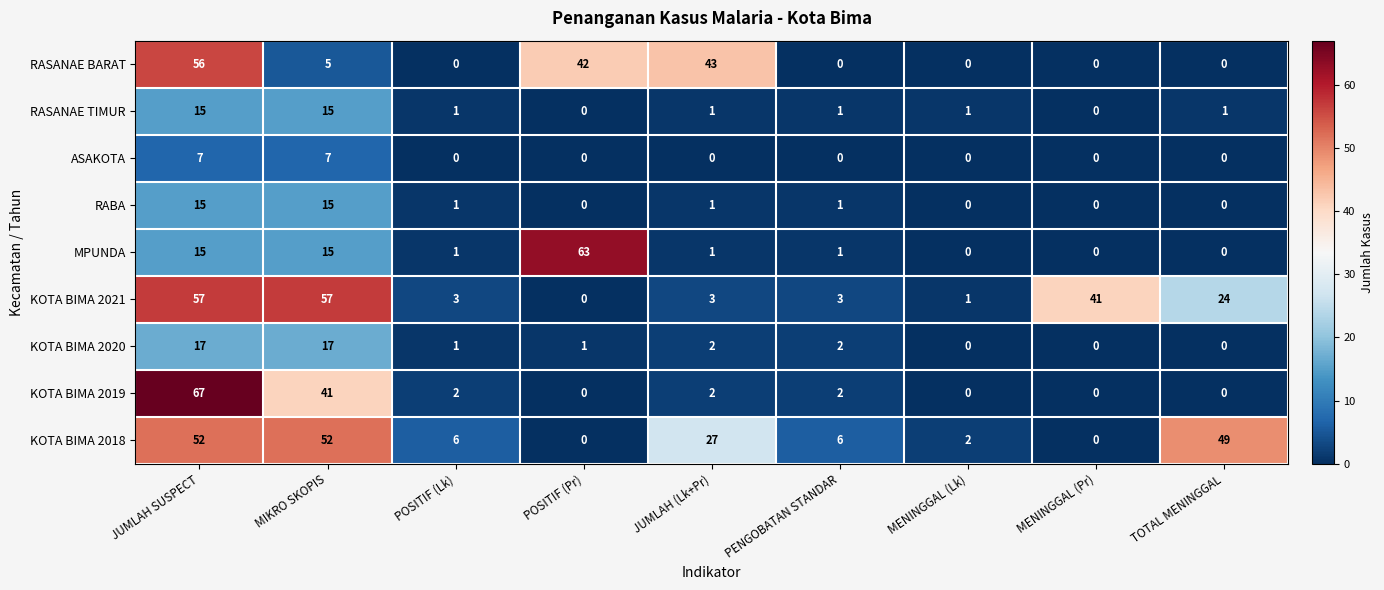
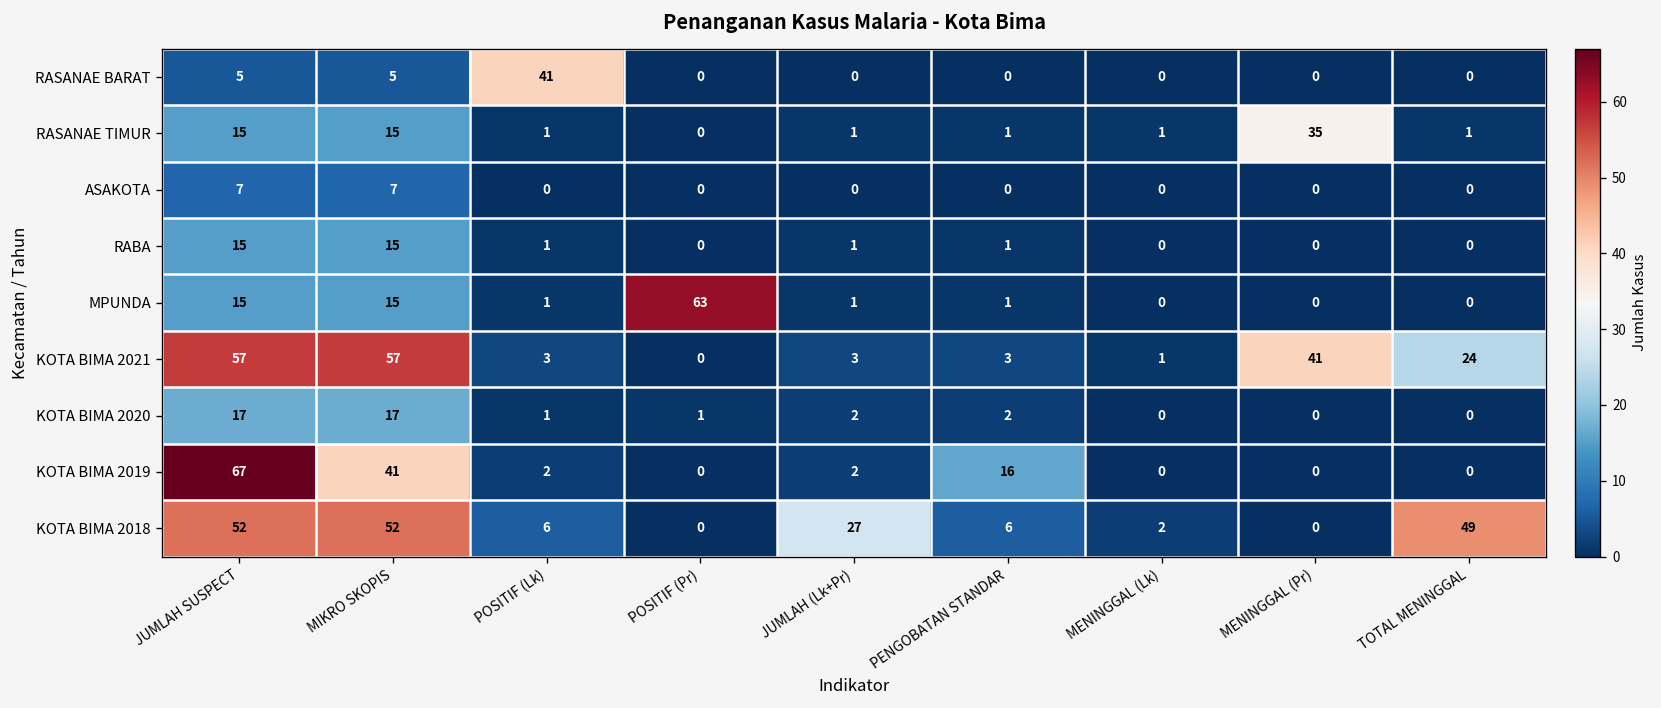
RASANAE BARAT, JUMLAH SUSPECT: 56 -> 5
RASANAE BARAT, POSITIF (Lk): 0 -> 41
RASANAE BARAT, POSITIF (Pr): 42 -> 0
RASANAE BARAT, JUMLAH (Lk+Pr): 43 -> 0
RASANAE TIMUR, MENINGGAL (Pr): 0 -> 35
KOTA BIMA 2019, PENGOBATAN STANDAR: 2 -> 16
